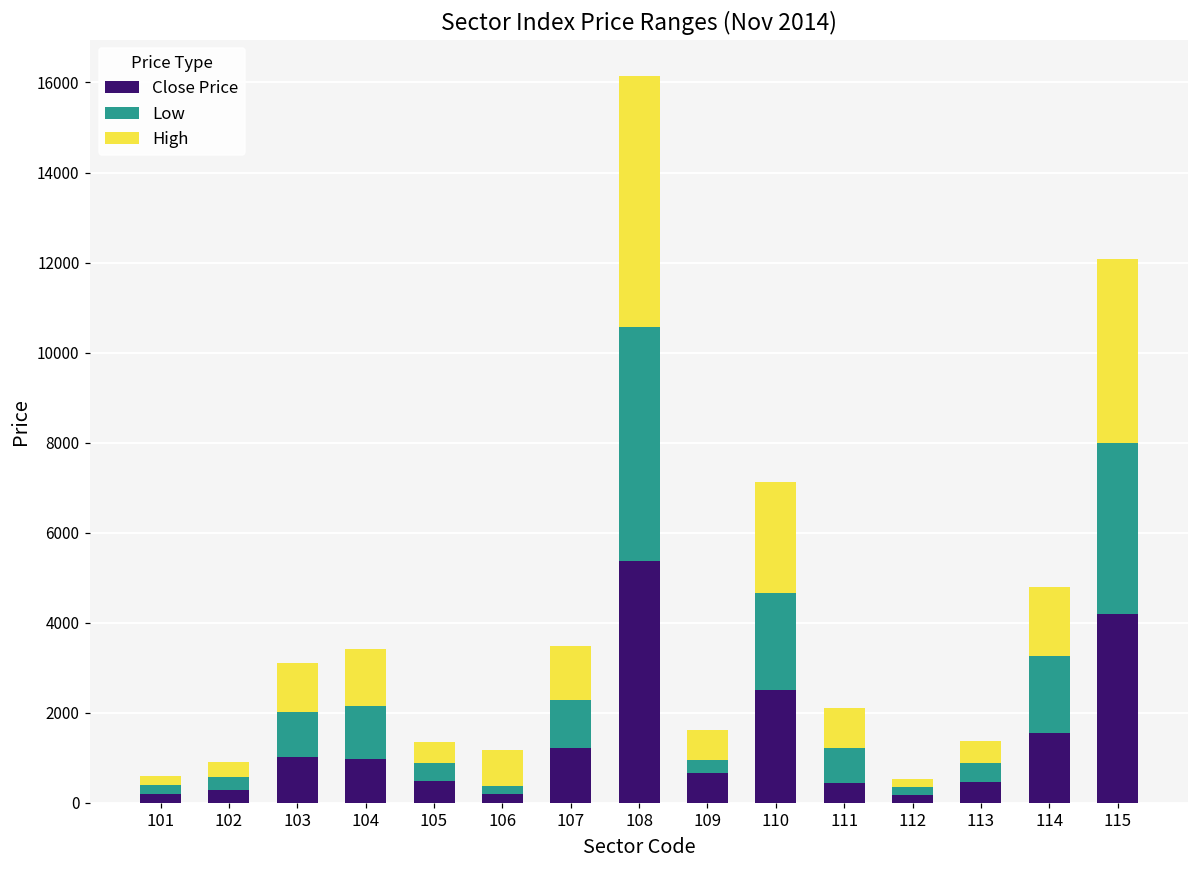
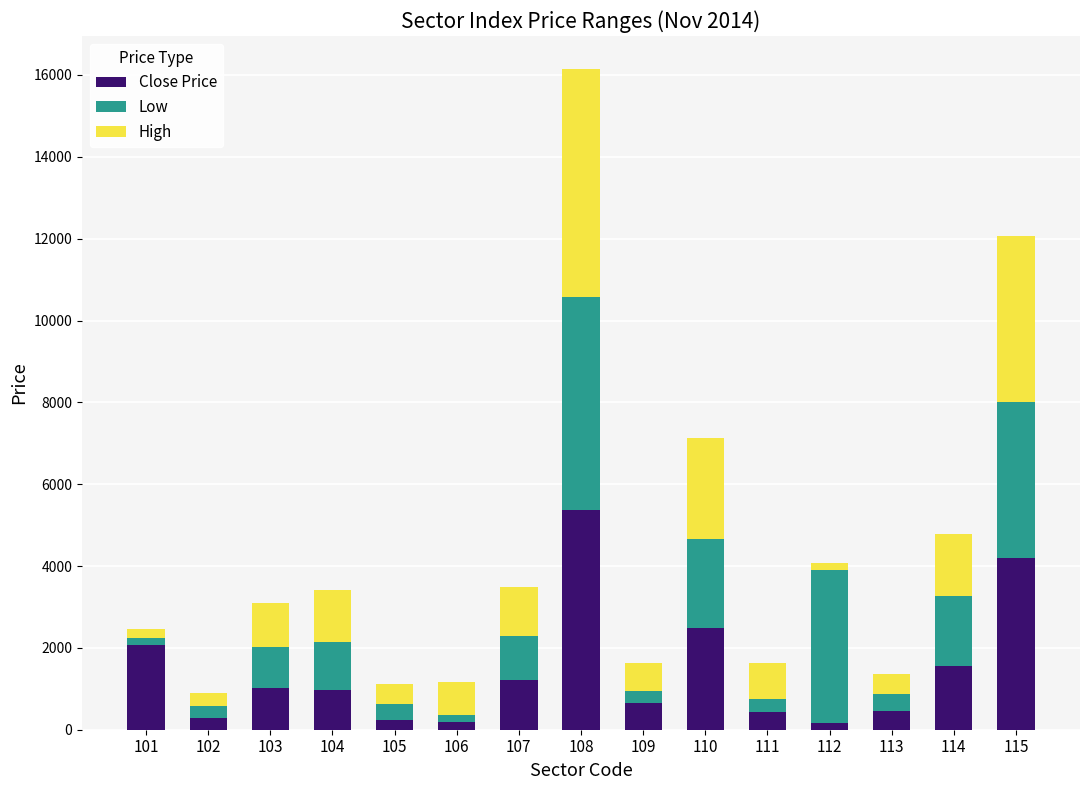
Close Price, 101: 200 -> 2100
Close Price, 105: 500 -> 200
Low, 111: 800 -> 300
Low, 112: 200 -> 3700
